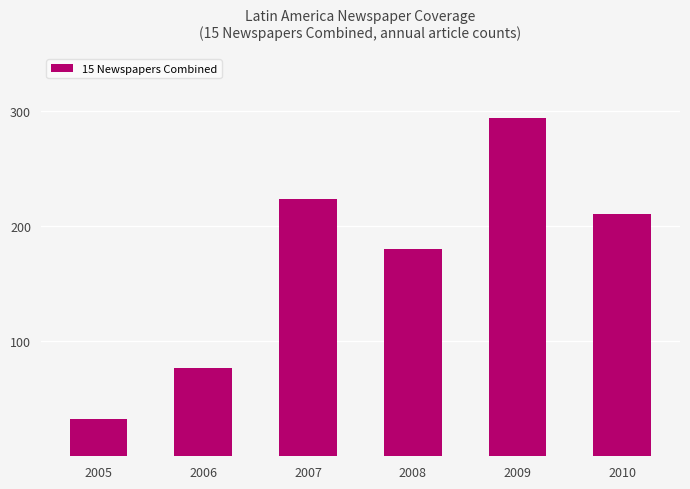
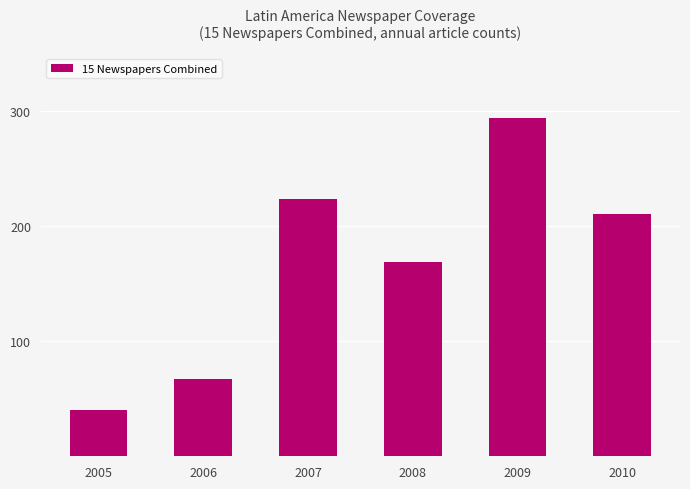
2005: 32 -> 40
2006: 77 -> 67
2008: 180 -> 169
